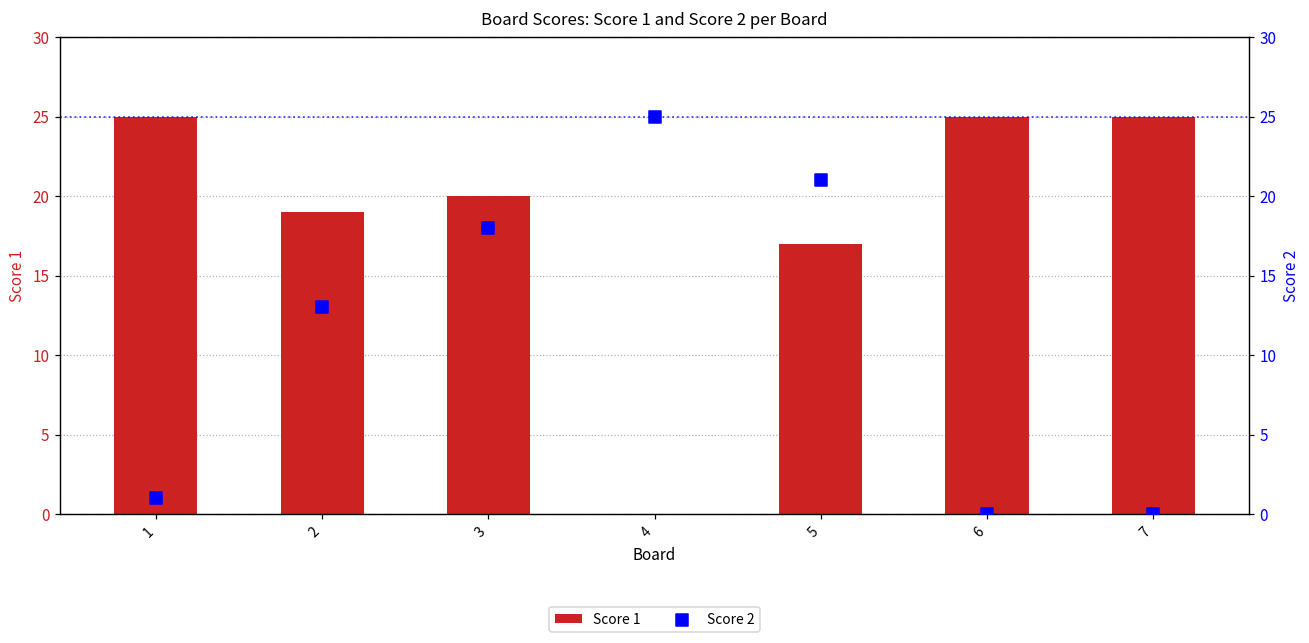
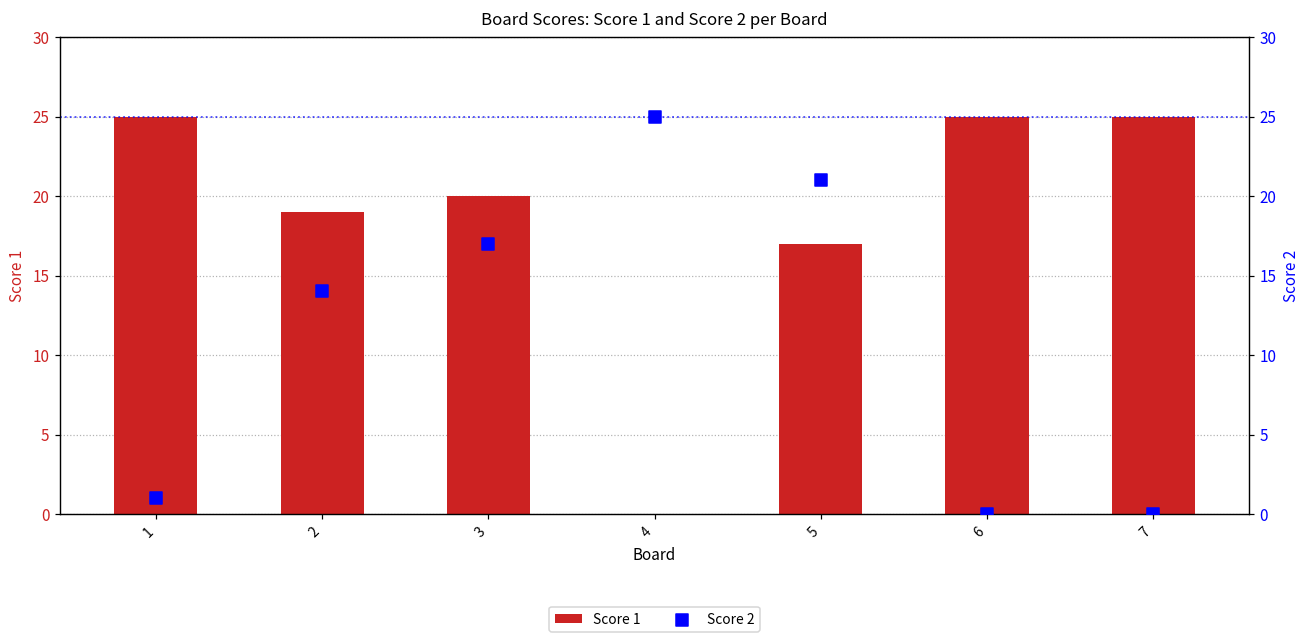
Score 2, 2: 13 -> 14
Score 2, 3: 18 -> 17
